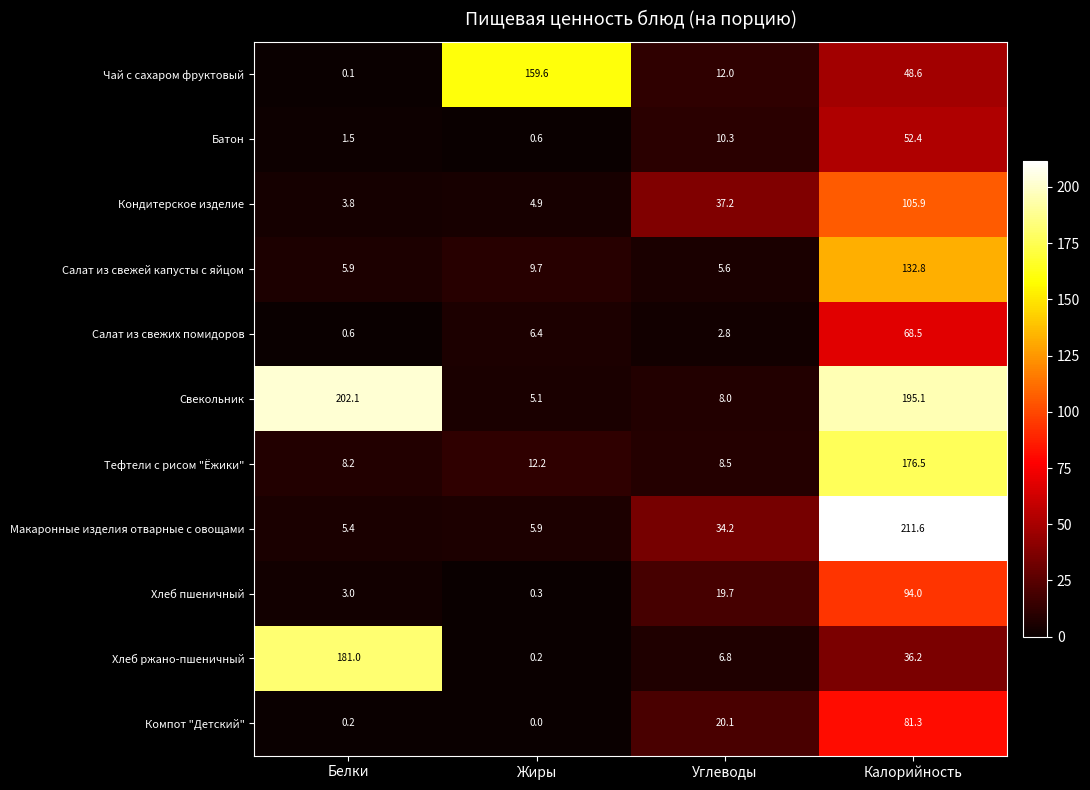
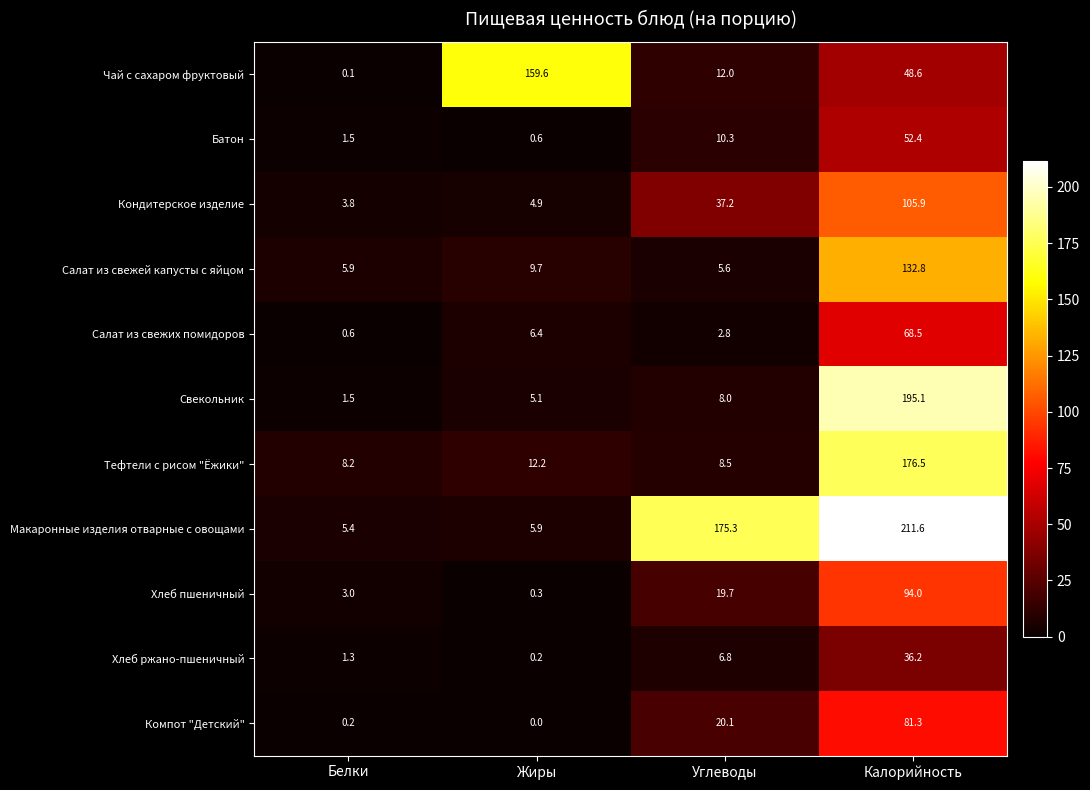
Свекольник, Белки: 202.1 -> 1.5
Макаронные изделия отварные с овощами, Углеводы: 34.2 -> 175.3
Хлеб ржано-пшеничный, Белки: 181.0 -> 1.3
